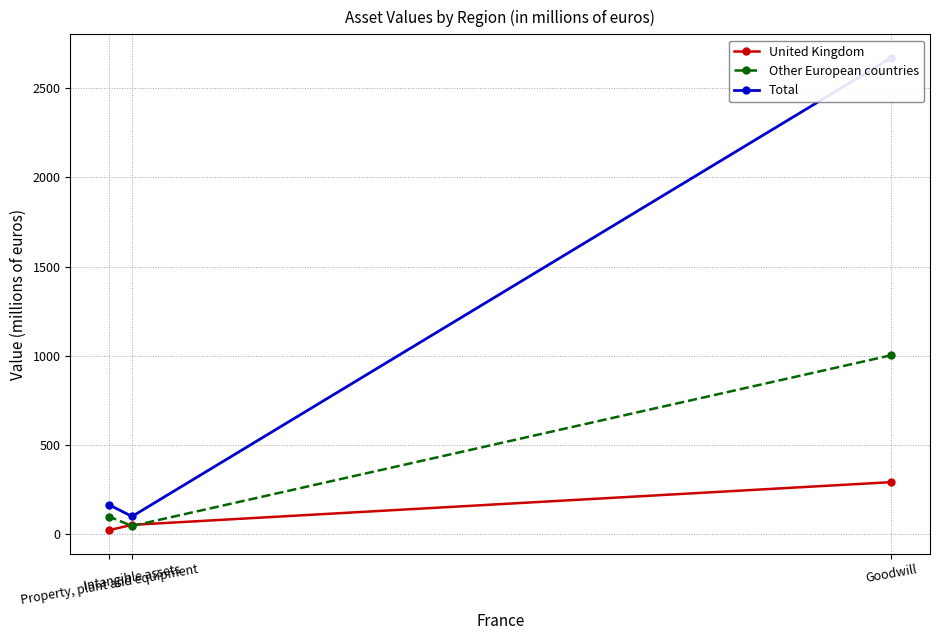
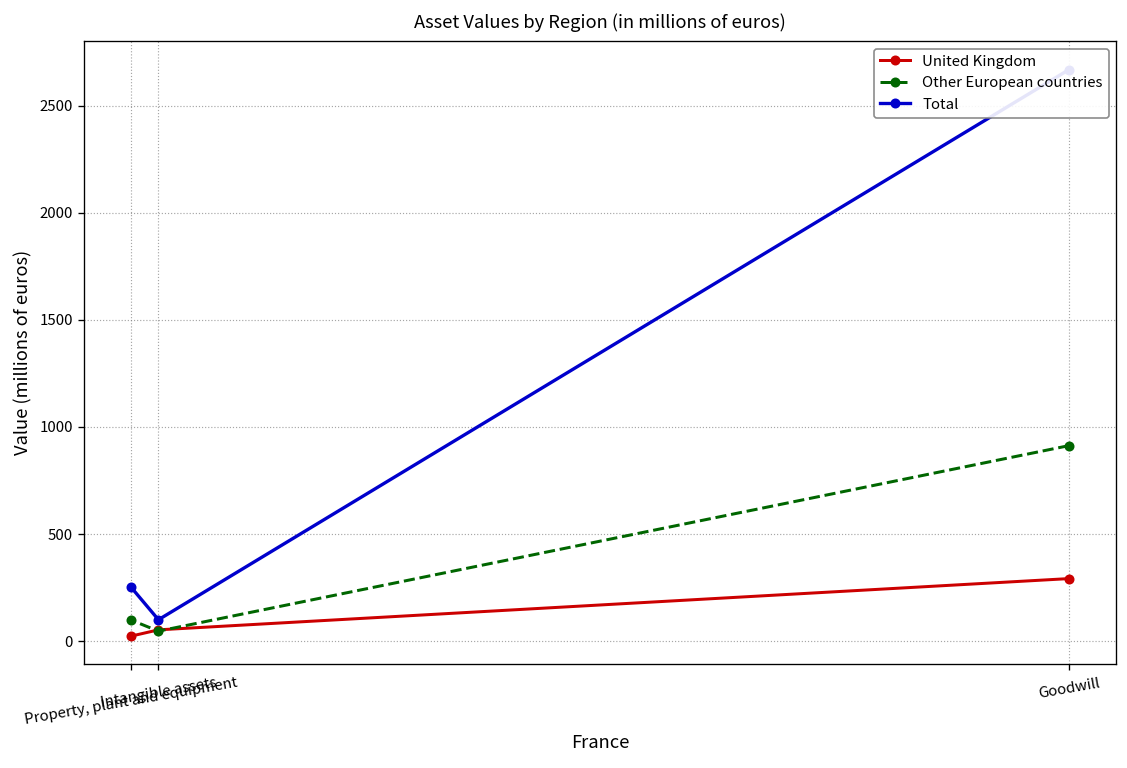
Total, Property, plant and equipment: 160 -> 250
Other European countries, Goodwill: 1000 -> 910
